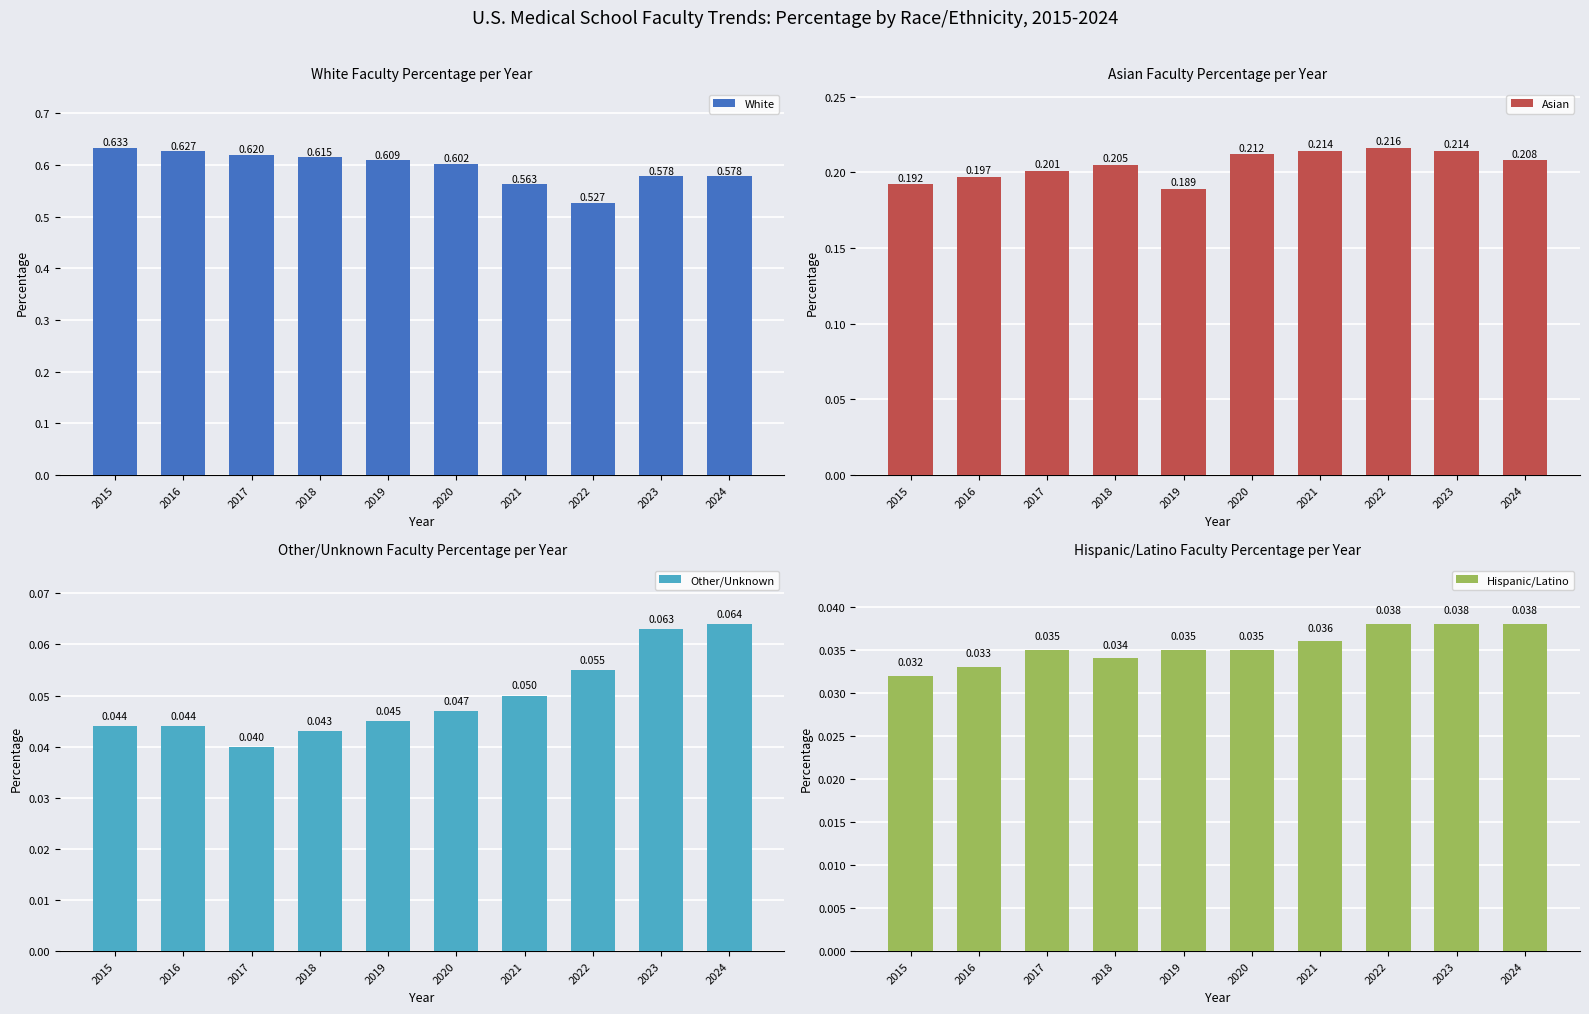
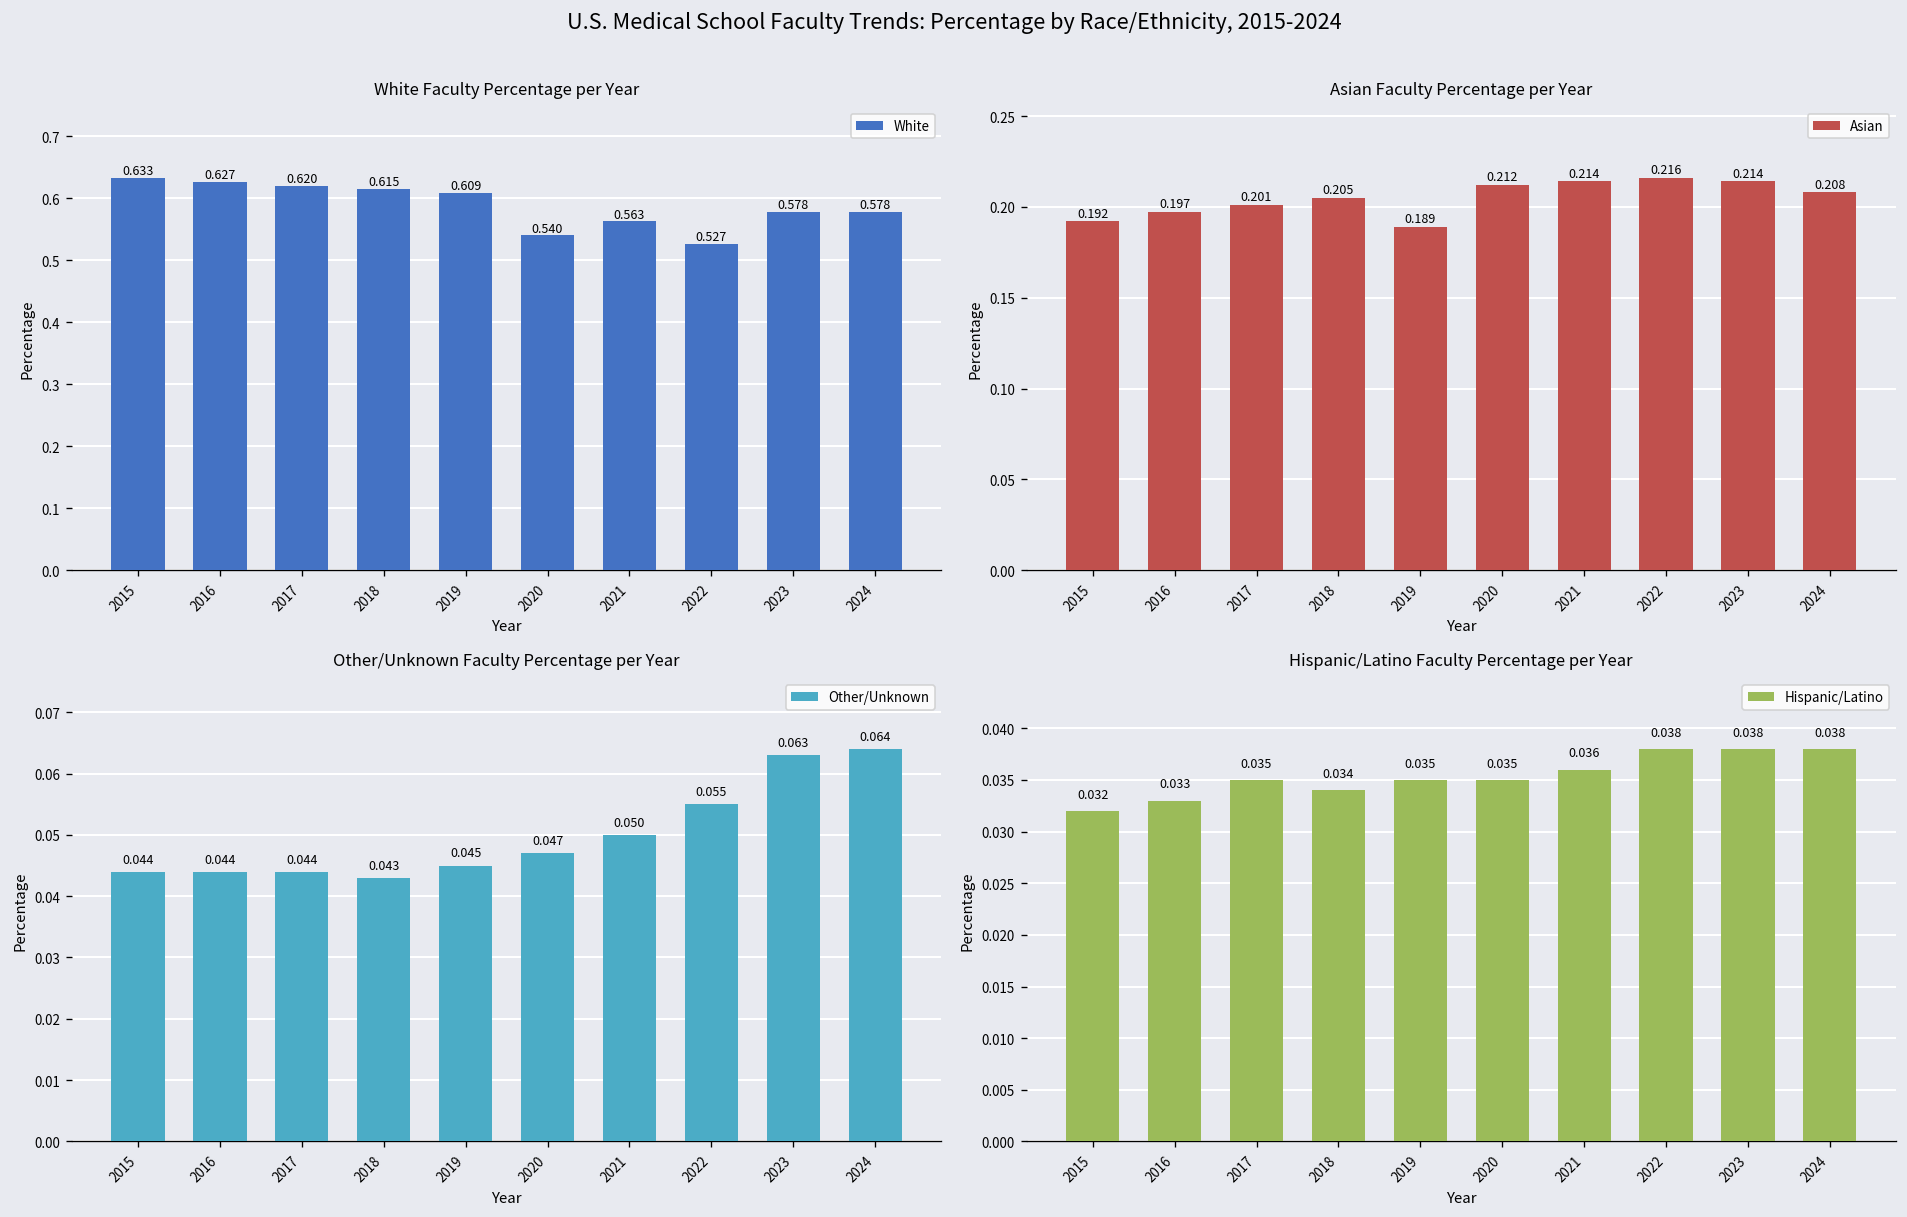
White Faculty Percentage per Year, 2020: 0.602 -> 0.540
Other/Unknown Faculty Percentage per Year, 2017: 0.040 -> 0.044
